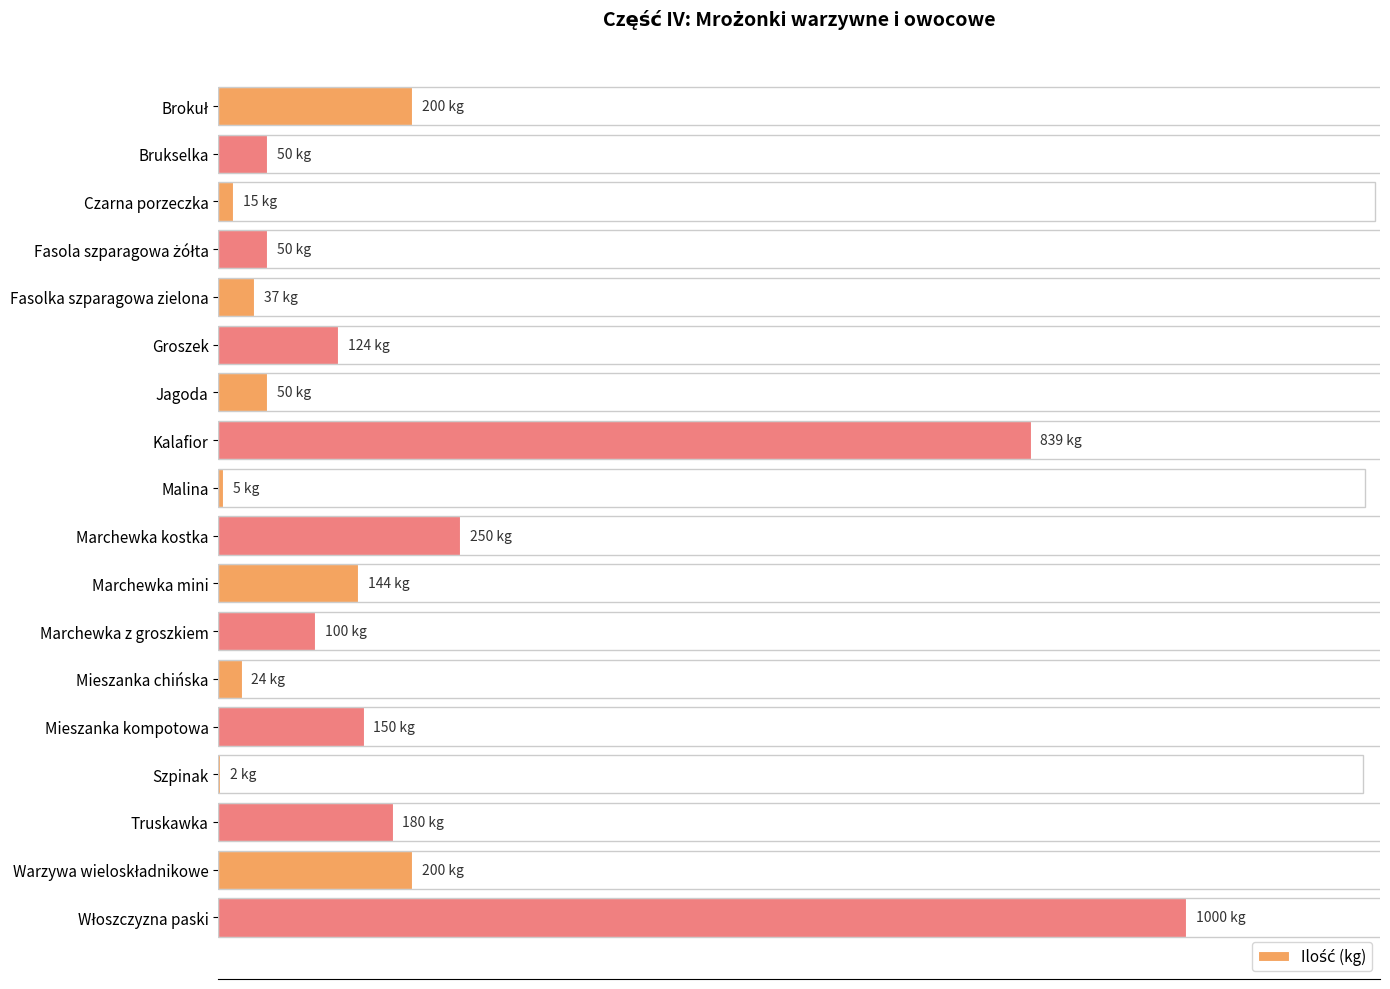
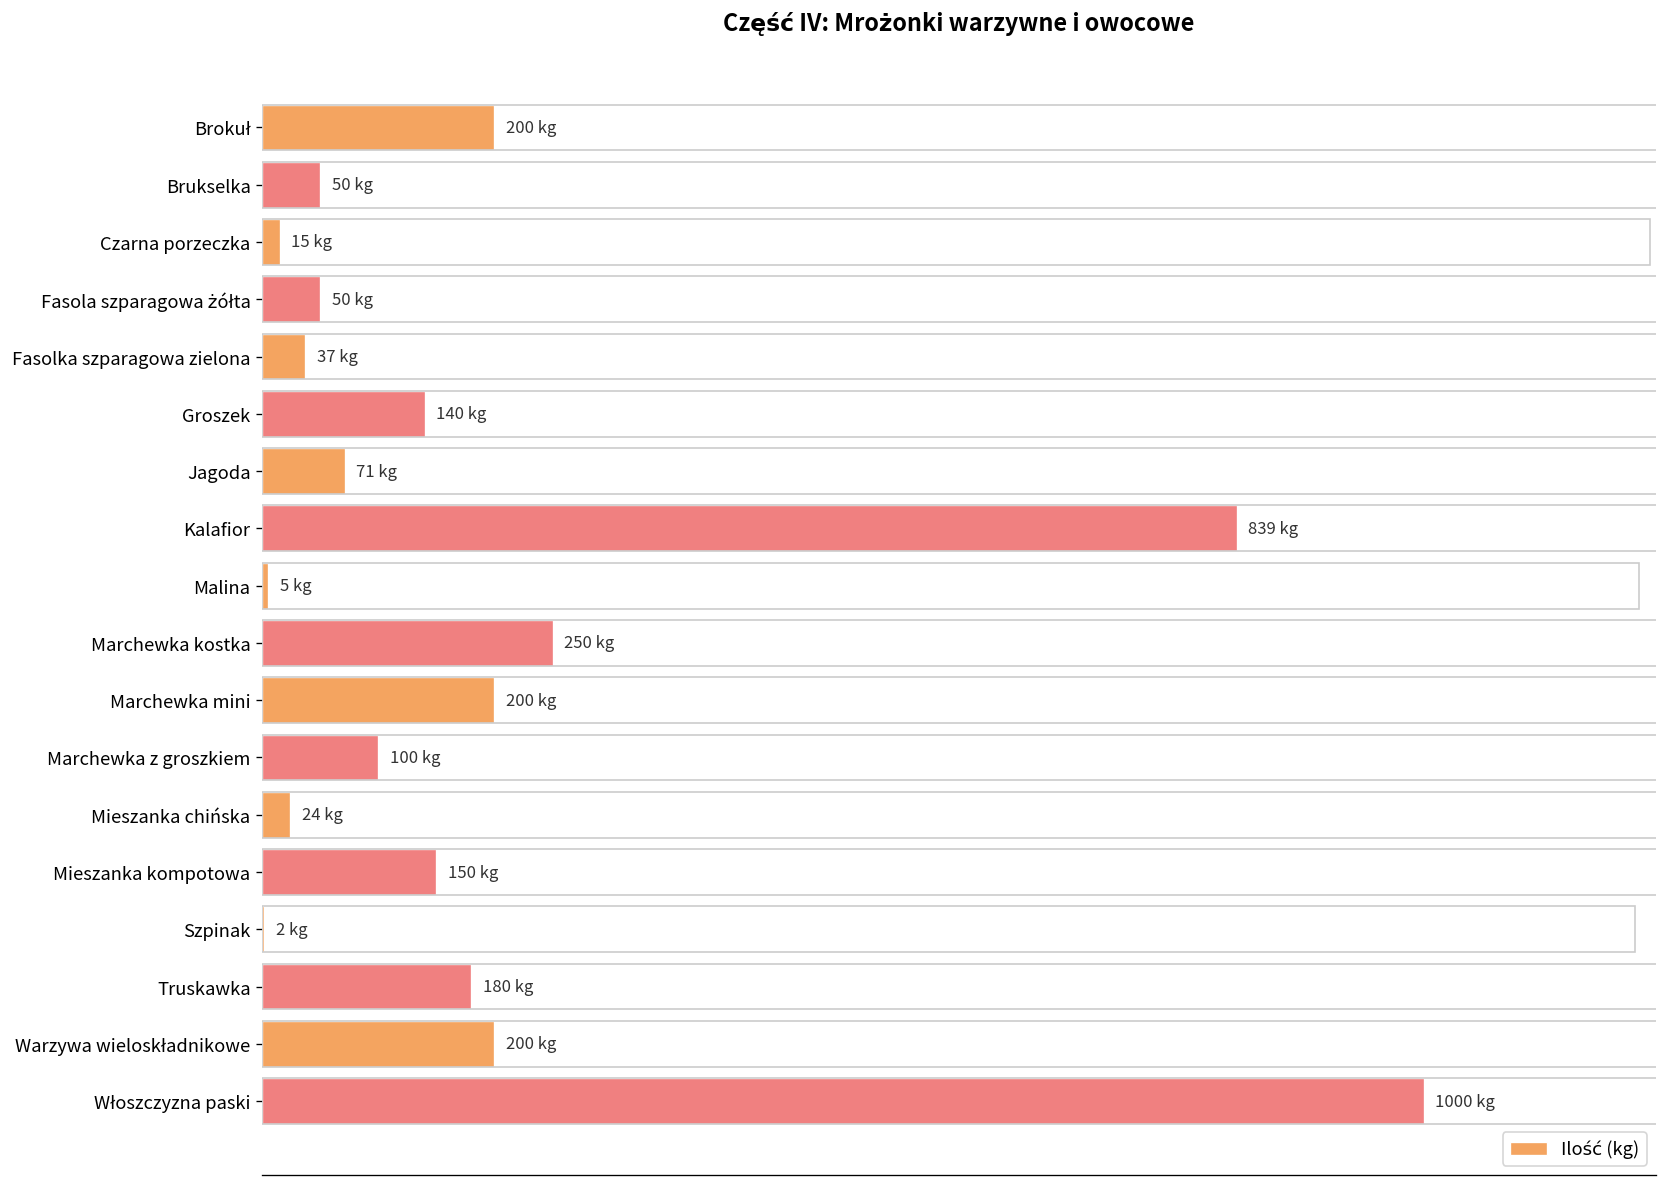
Groszek: 124 -> 140
Jagoda: 50 -> 71
Marchewka mini: 144 -> 200
